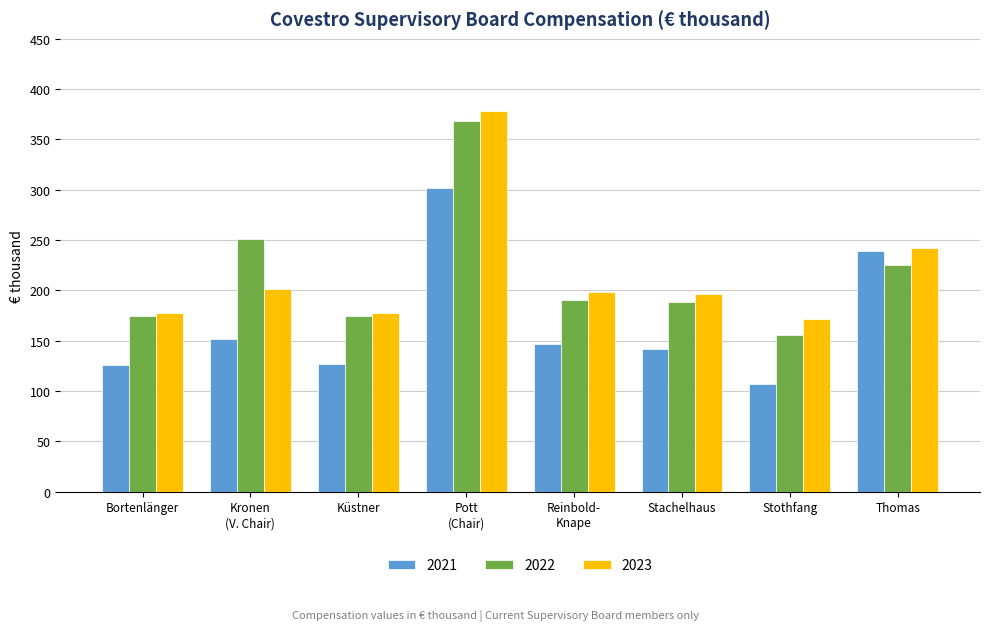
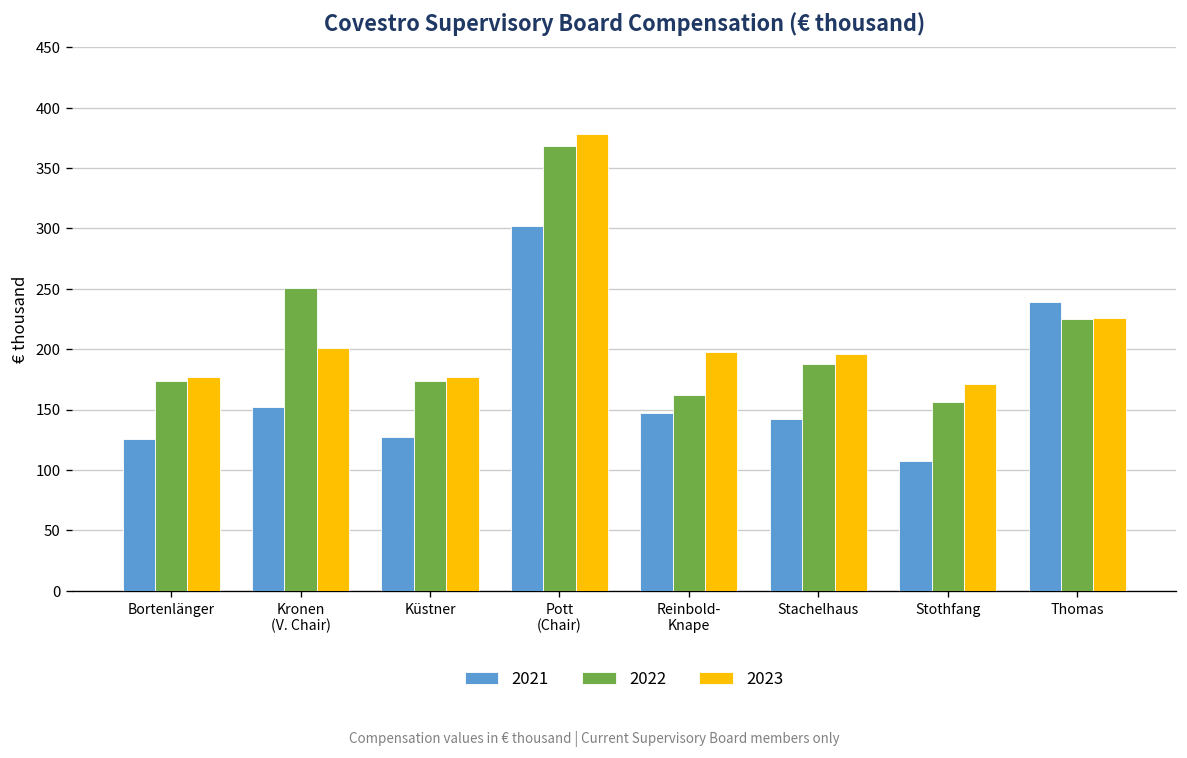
2022, Reinbold- Knape: 190 -> 162
2023, Thomas: 242 -> 226
